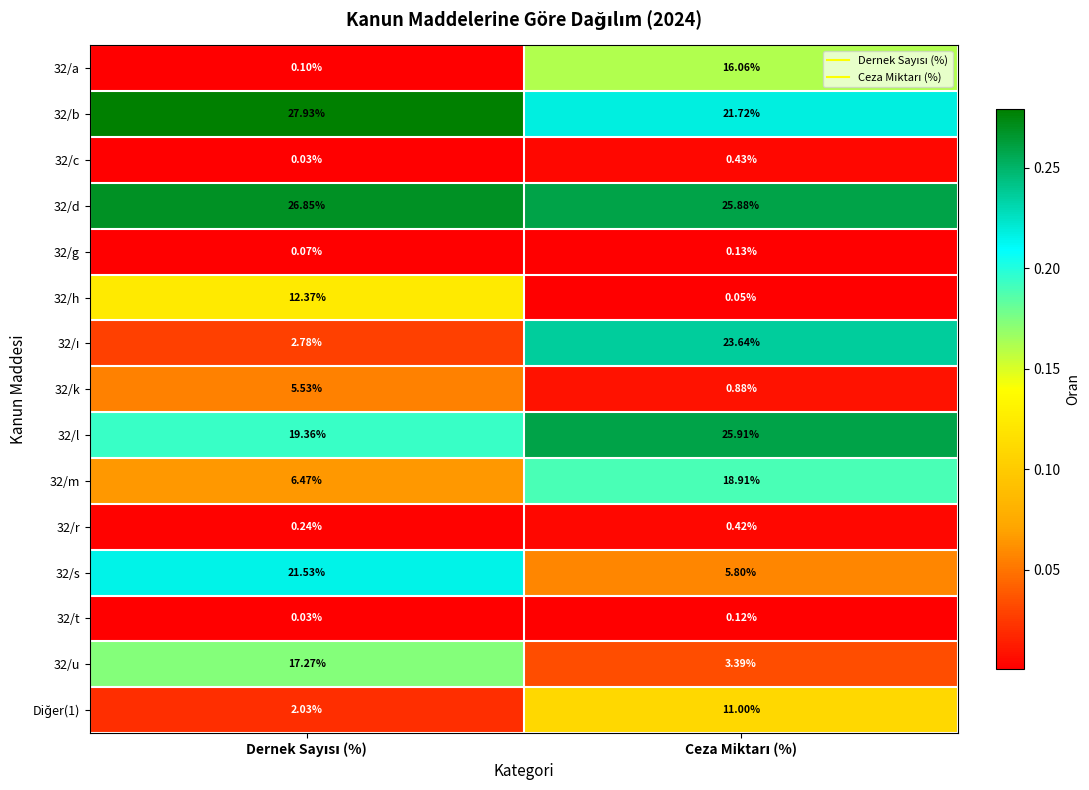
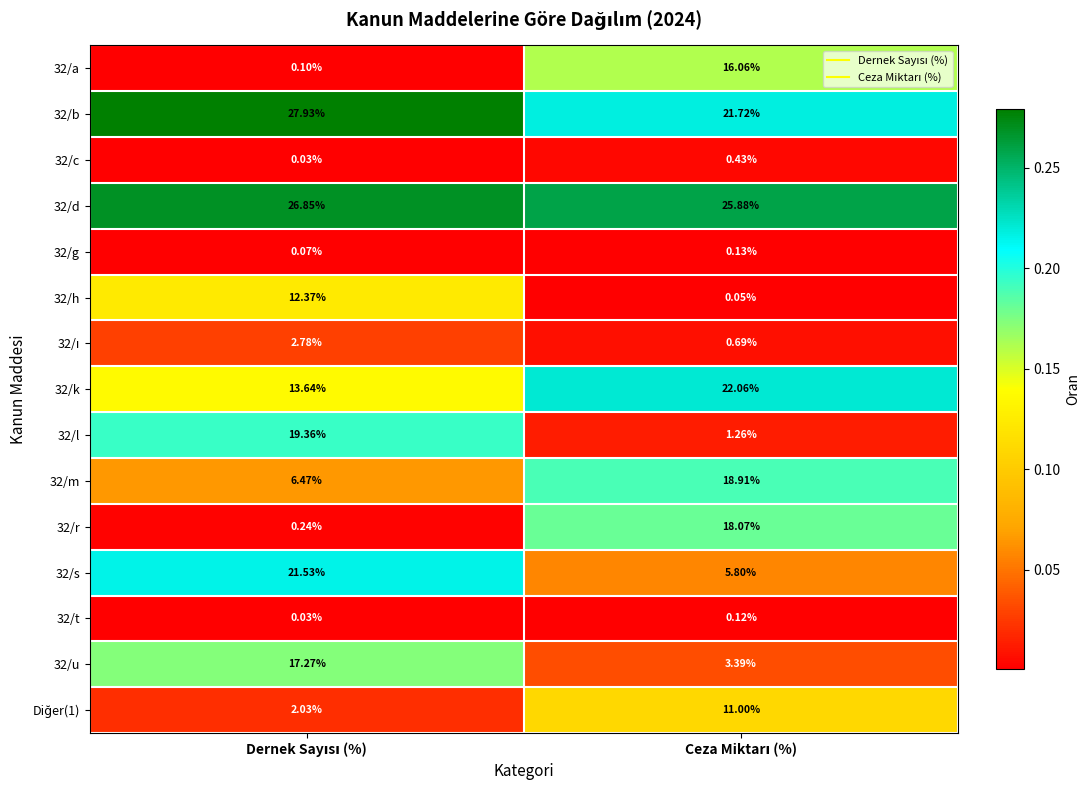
32/ı, Ceza Miktarı (%): 23.64% -> 0.69%
32/k, Dernek Sayısı (%): 5.53% -> 13.64%
32/k, Ceza Miktarı (%): 0.88% -> 22.06%
32/l, Ceza Miktarı (%): 25.91% -> 1.26%
32/r, Ceza Miktarı (%): 0.42% -> 18.07%
